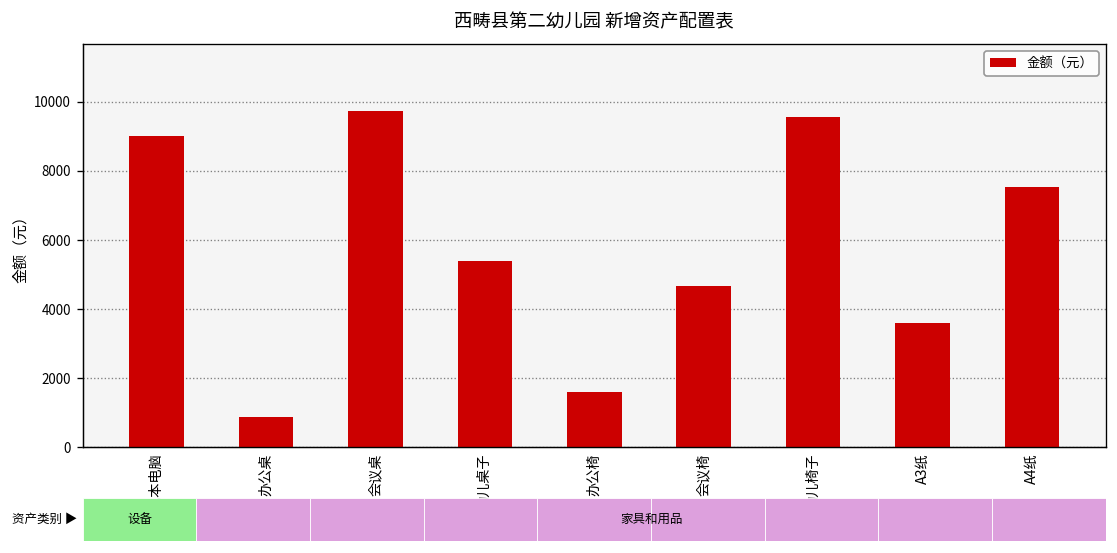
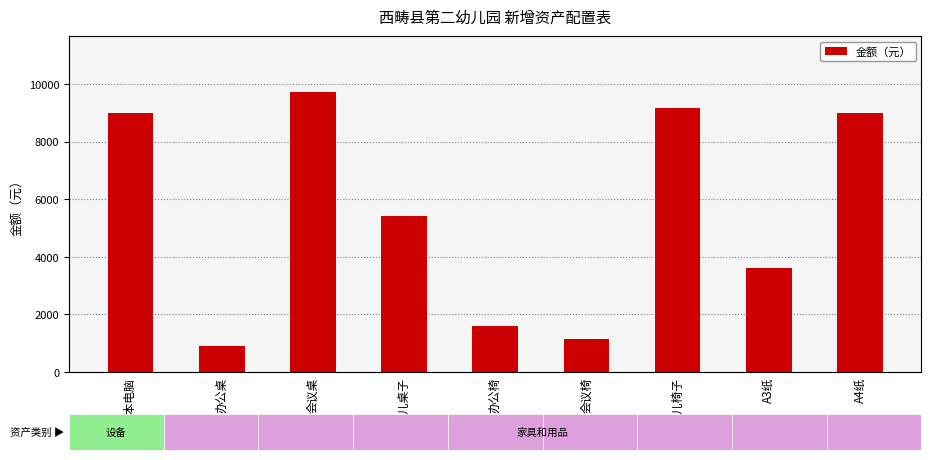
会议椅: 4700 -> 1200
幼儿椅子: 9600 -> 9200
A4纸: 7500 -> 9000
